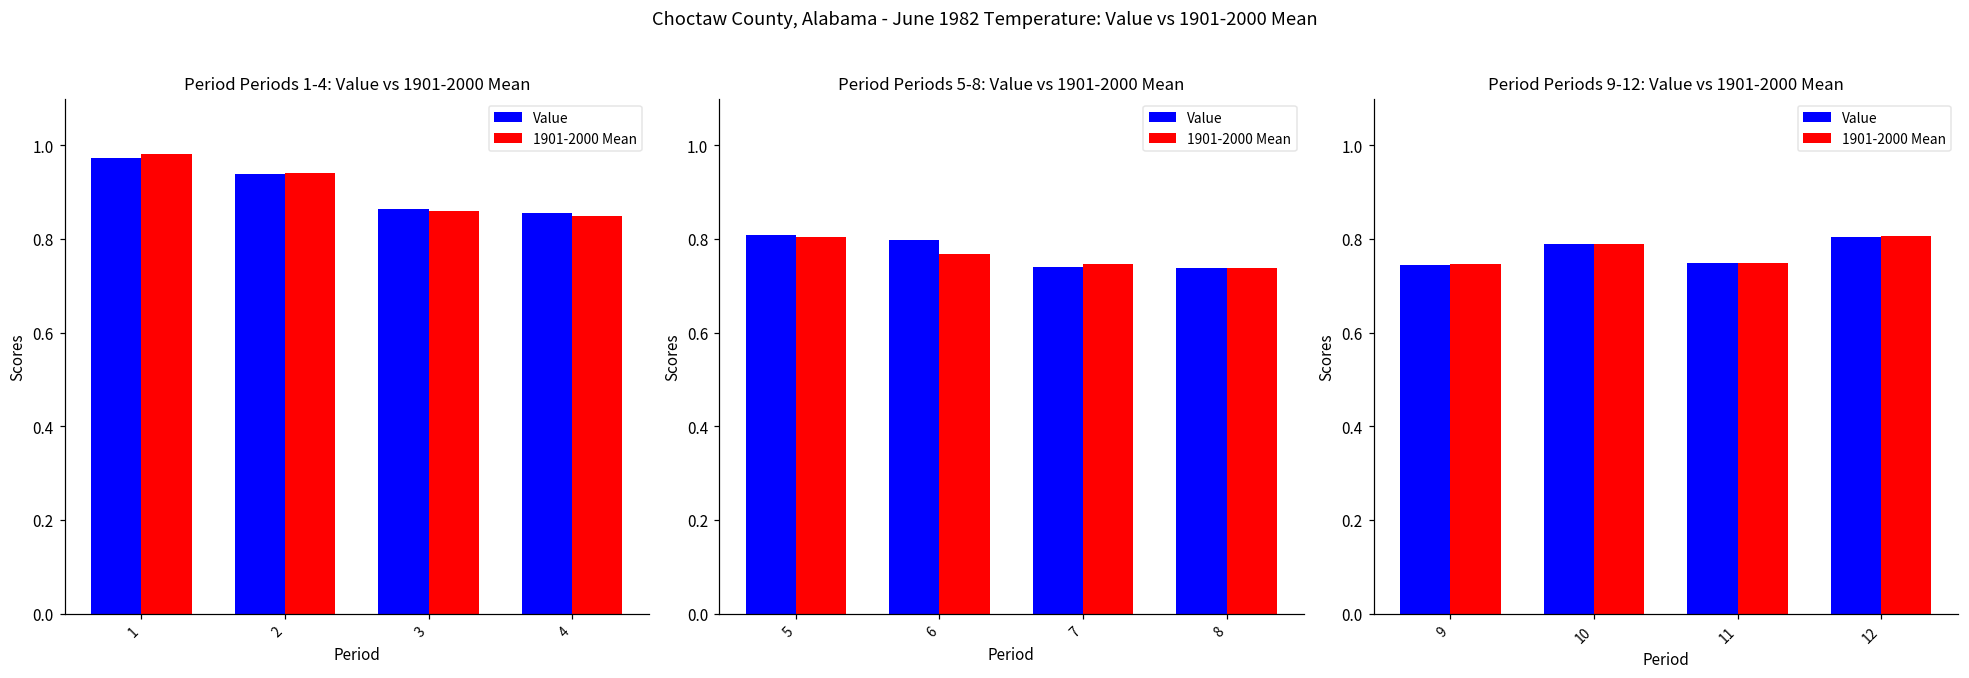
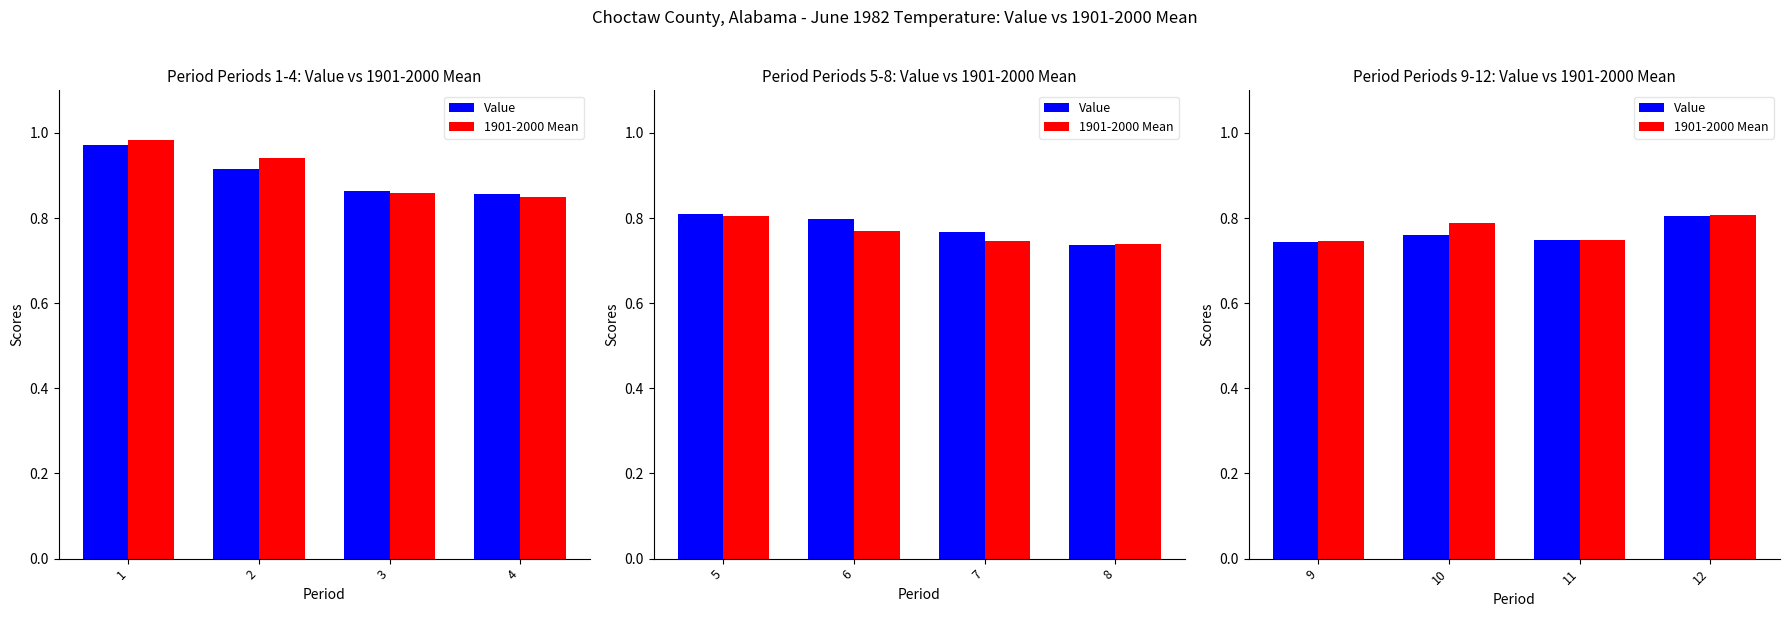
Period Periods 1-4: Value vs 1901-2000 Mean, Value, 2: 0.94 -> 0.92
Period Periods 5-8: Value vs 1901-2000 Mean, Value, 7: 0.74 -> 0.77
Period Periods 9-12: Value vs 1901-2000 Mean, Value, 10: 0.79 -> 0.76
